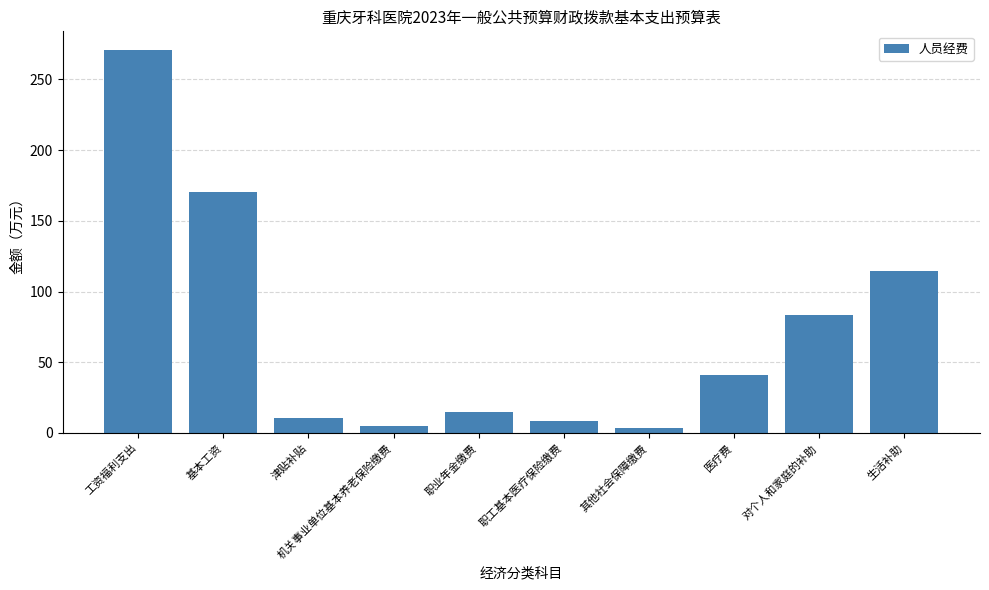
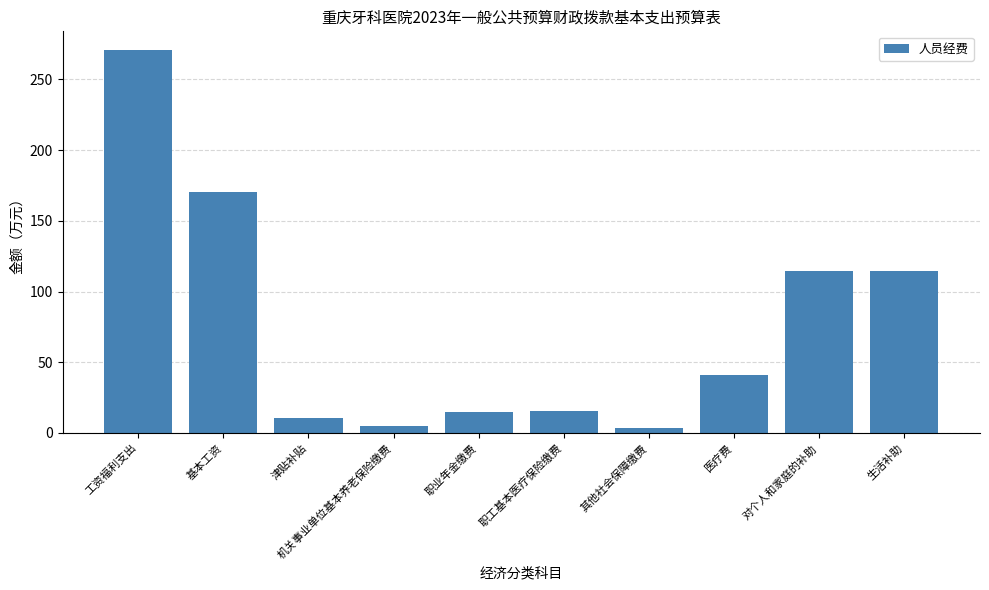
职工基本医疗保险缴费: 8 -> 15
对个人和家庭的补助: 84 -> 114
